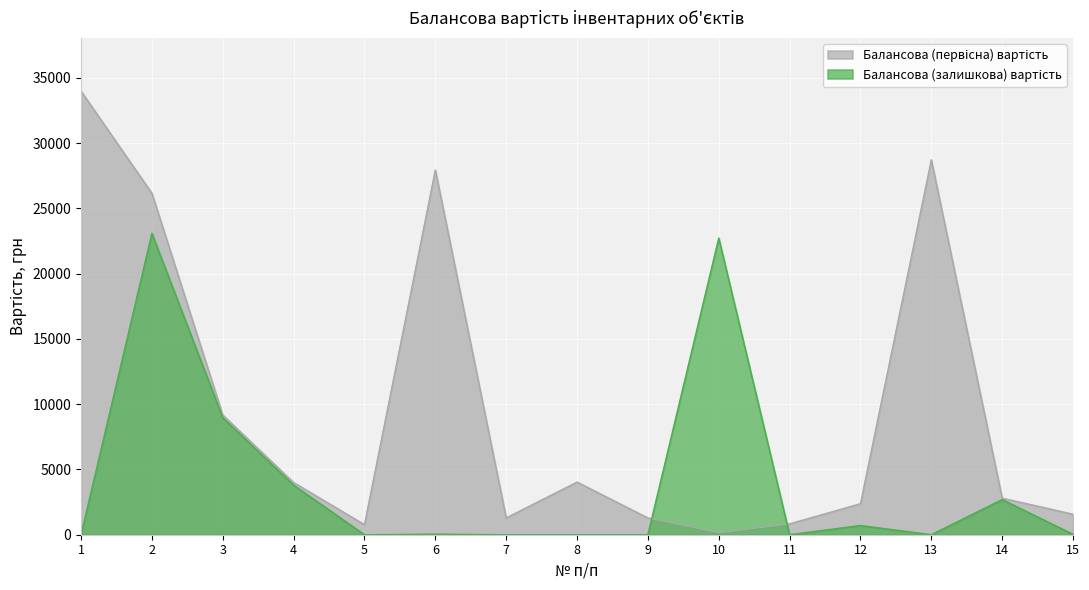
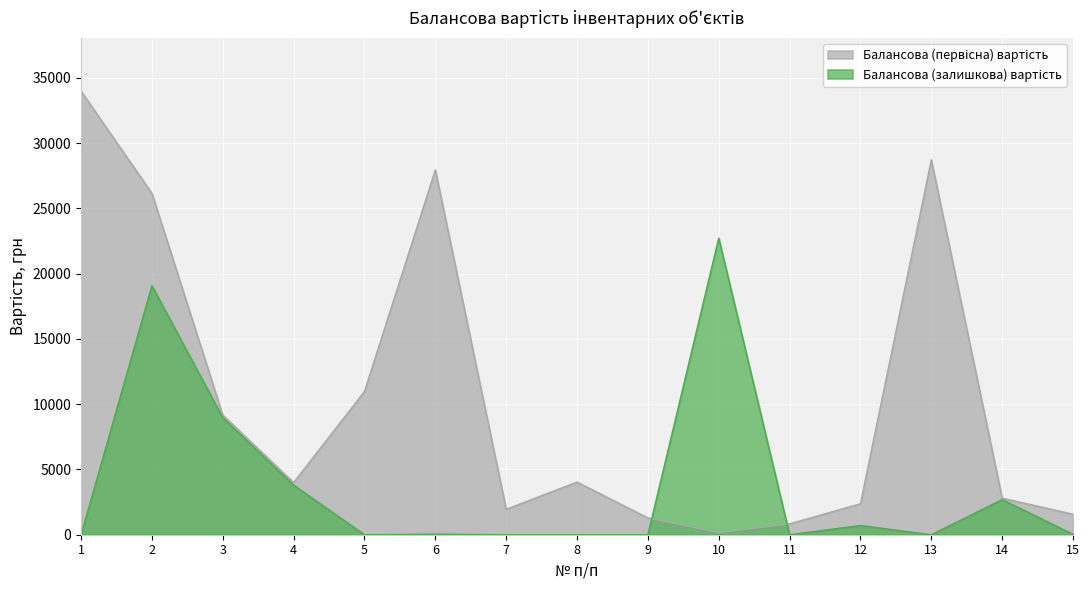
Балансова (залишкова) вартість, 2: 23100 -> 19100
Балансова (первісна) вартість, 5: 800 -> 11000
Балансова (первісна) вартість, 7: 1300 -> 1900
